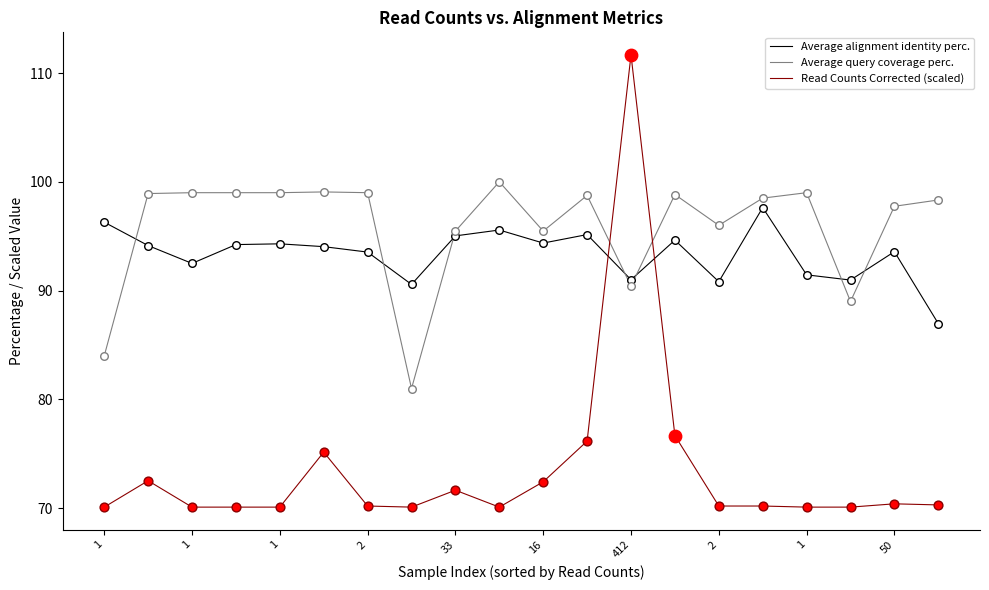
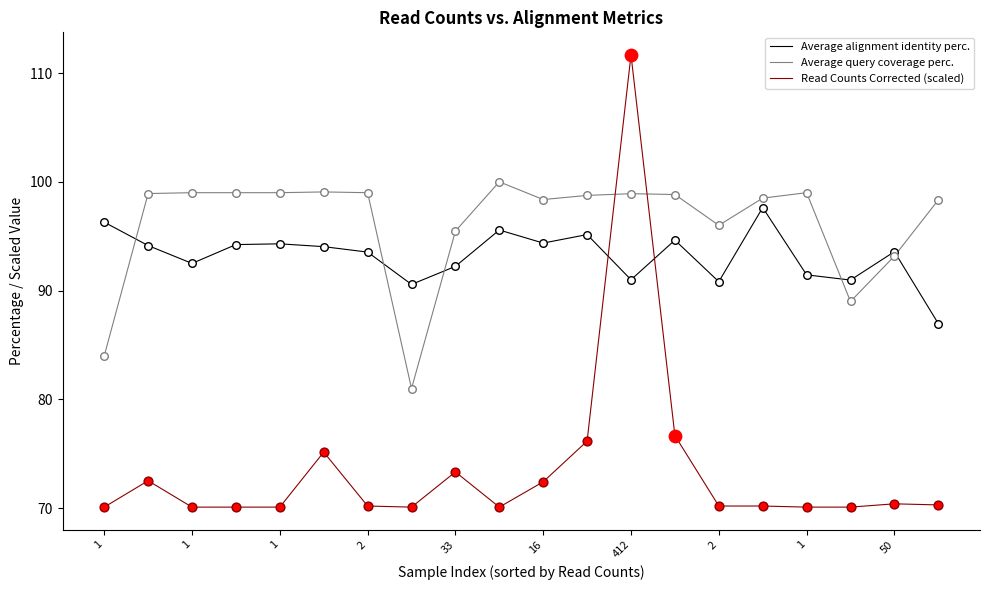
Average alignment identity perc., 33: 95.0 -> 92.2
Read Counts Corrected (scaled), 33: 71.7 -> 73.3
Average query coverage perc., 16: 95.5 -> 98.4
Average query coverage perc., 412: 90.4 -> 98.9
Average query coverage perc., 50: 97.8 -> 93.2
